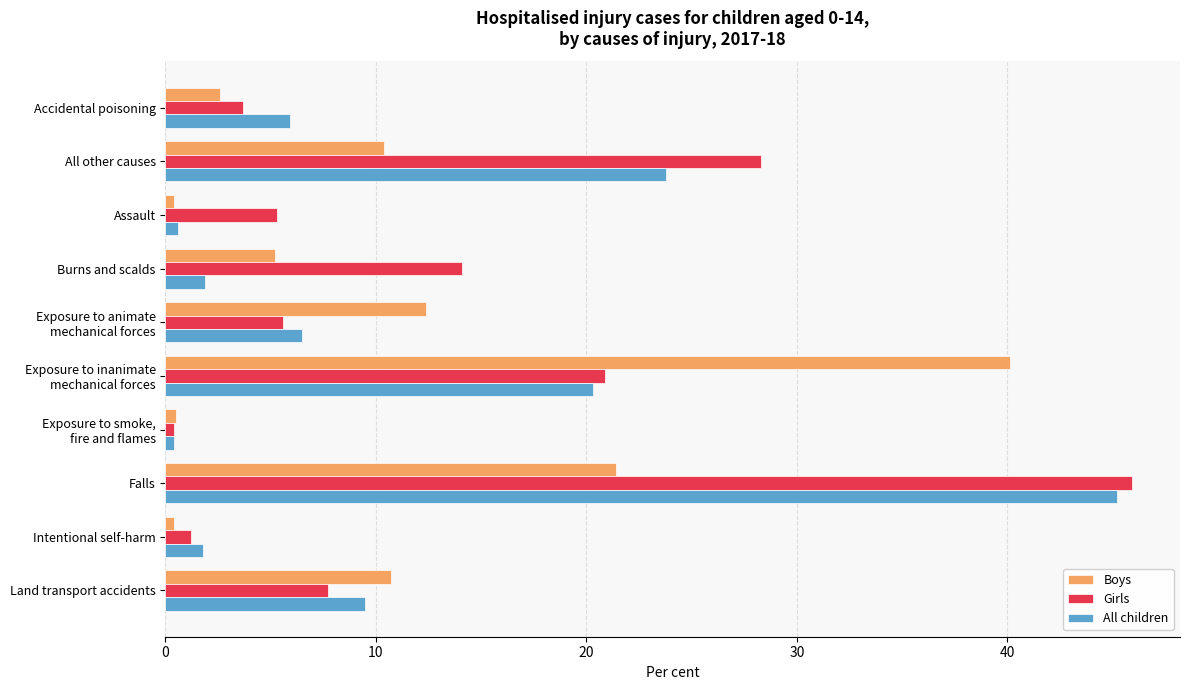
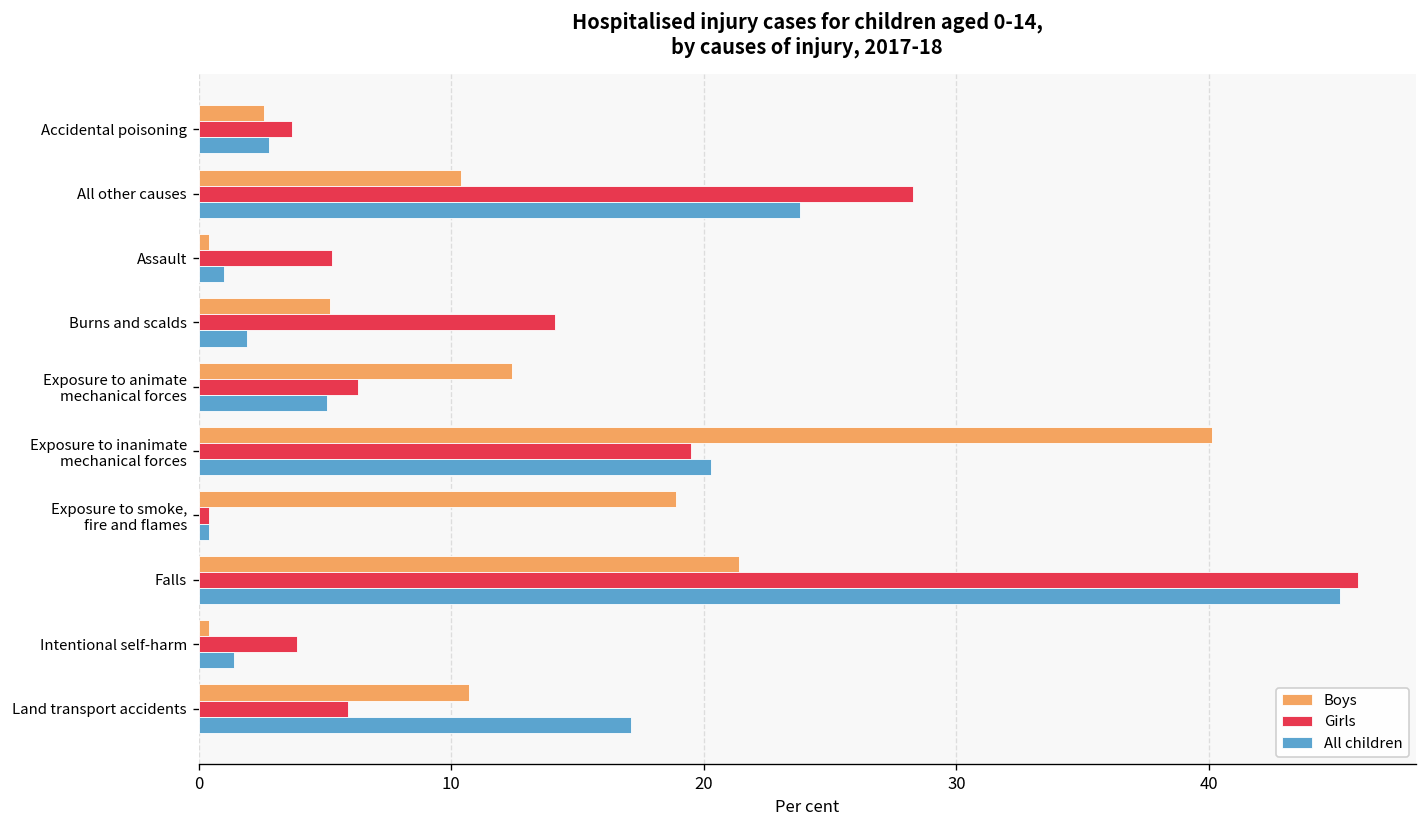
All children, Accidental poisoning: 5.9 -> 2.8
All children, Assault: 0.6 -> 1.0
Girls, Exposure to animate mechanical forces: 5.6 -> 6.3
All children, Exposure to animate mechanical forces: 6.5 -> 5.1
Girls, Exposure to inanimate mechanical forces: 20.9 -> 19.5
Boys, Exposure to smoke, fire and flames: 0.5 -> 18.9
Girls, Intentional self-harm: 1.2 -> 3.9
All children, Intentional self-harm: 1.8 -> 1.4
Girls, Land transport accidents: 7.7 -> 5.9
All children, Land transport accidents: 9.5 -> 17.1
